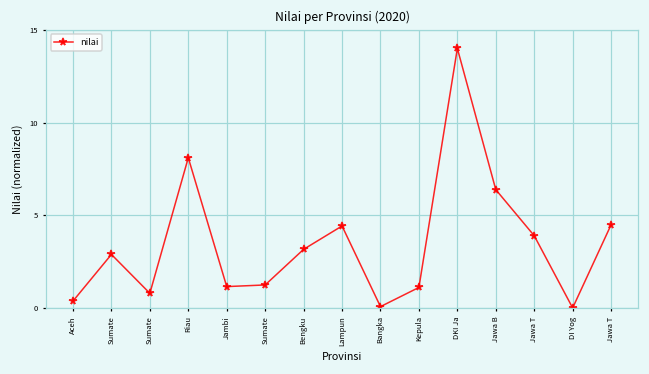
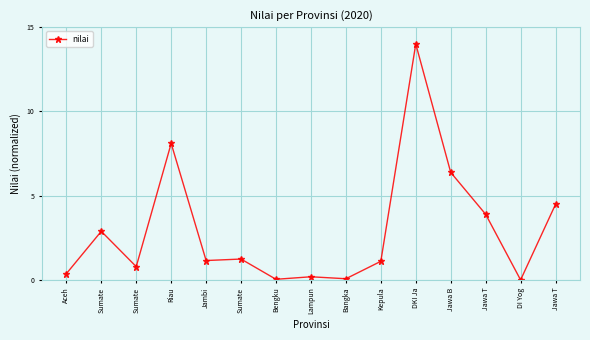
Bengku: 3.2 -> 0.0
Lampun: 4.4 -> 0.2
